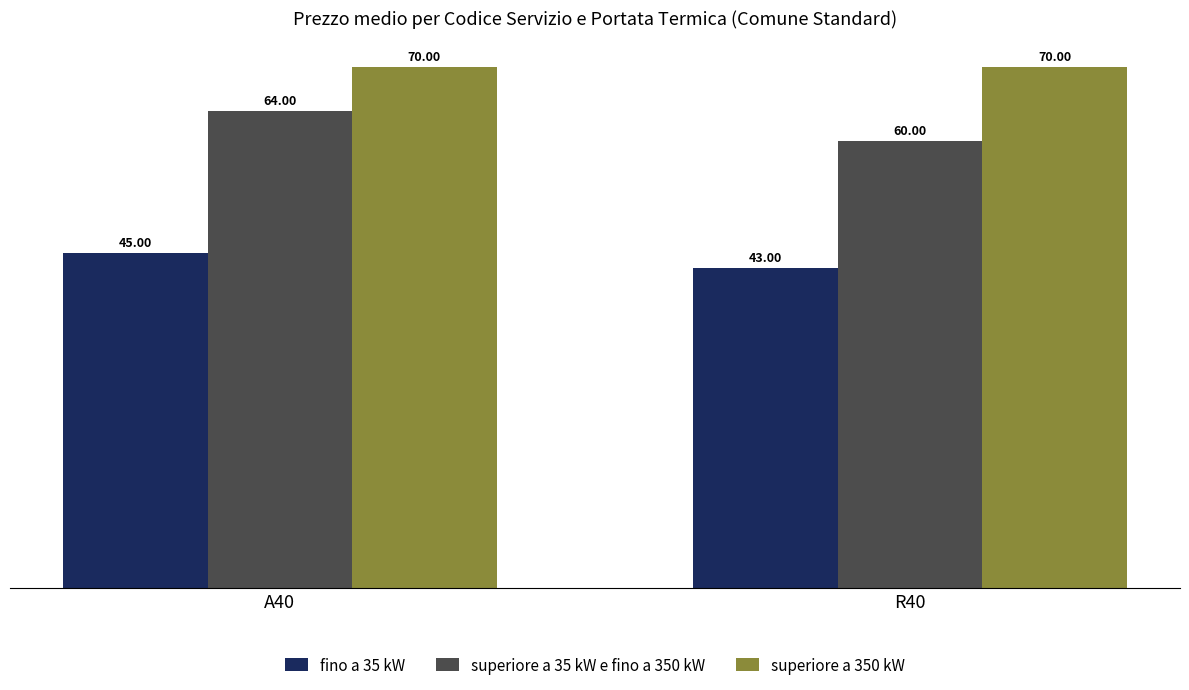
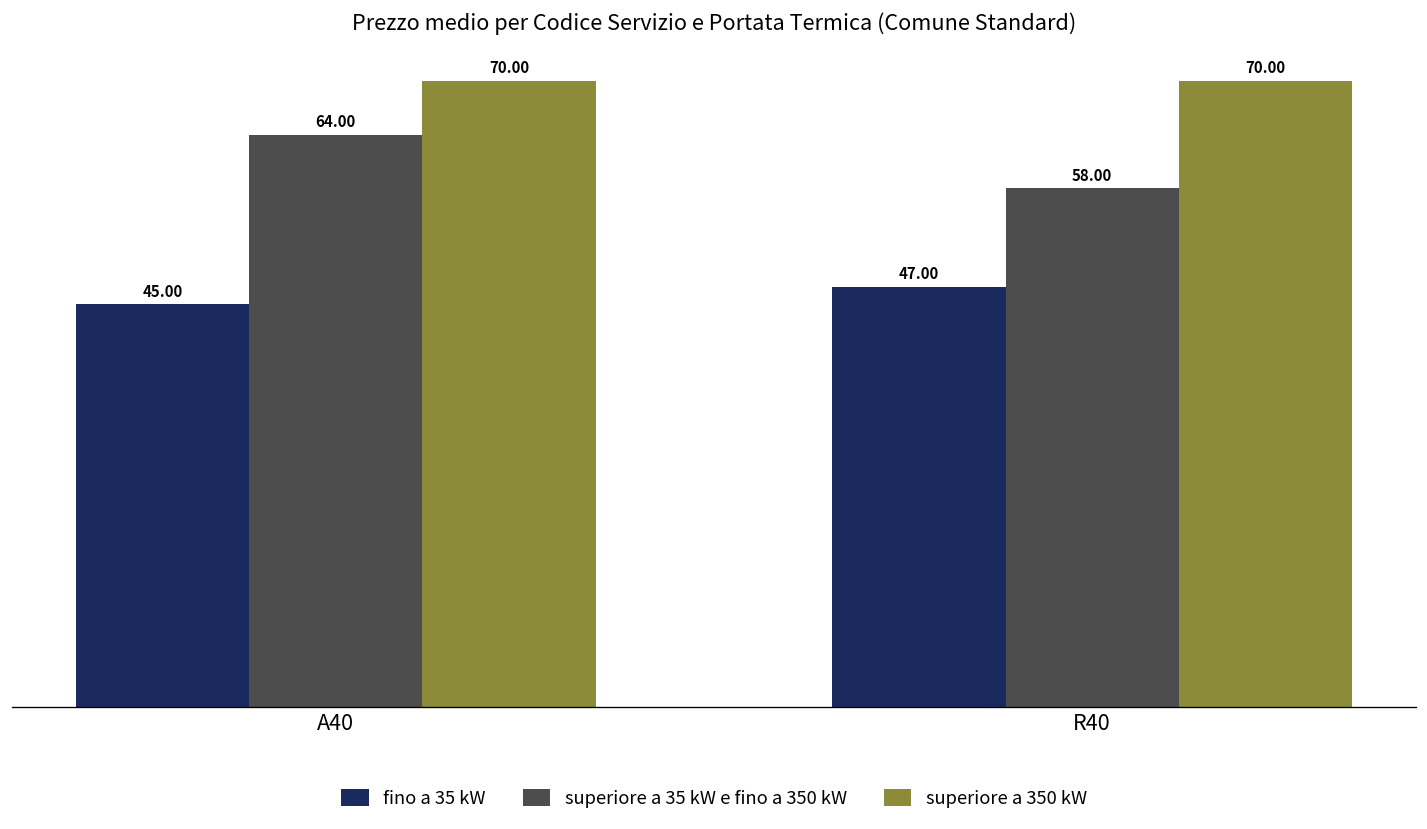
fino a 35 kW, R40: 43.00 -> 47.00
superiore a 35 kW e fino a 350 kW, R40: 60.00 -> 58.00
